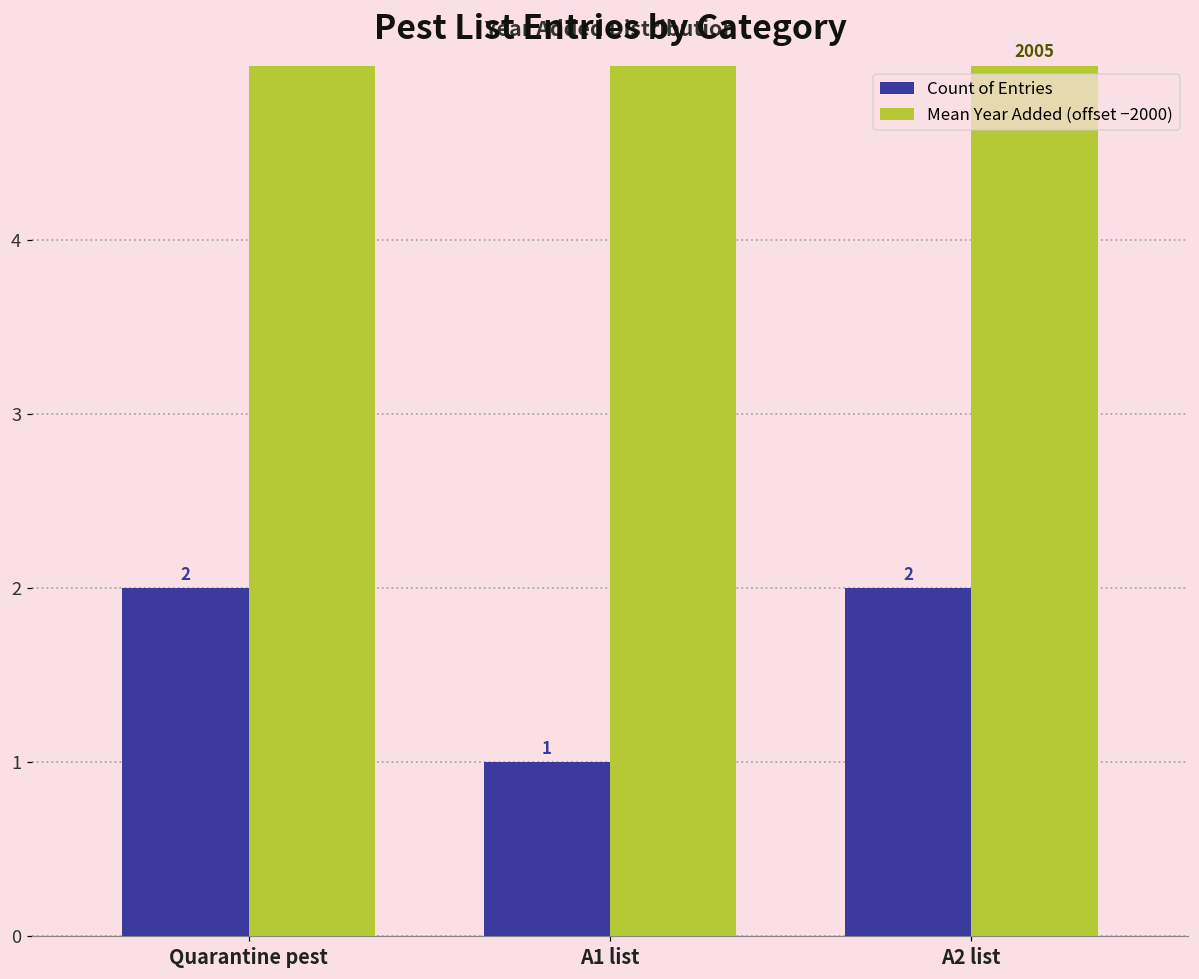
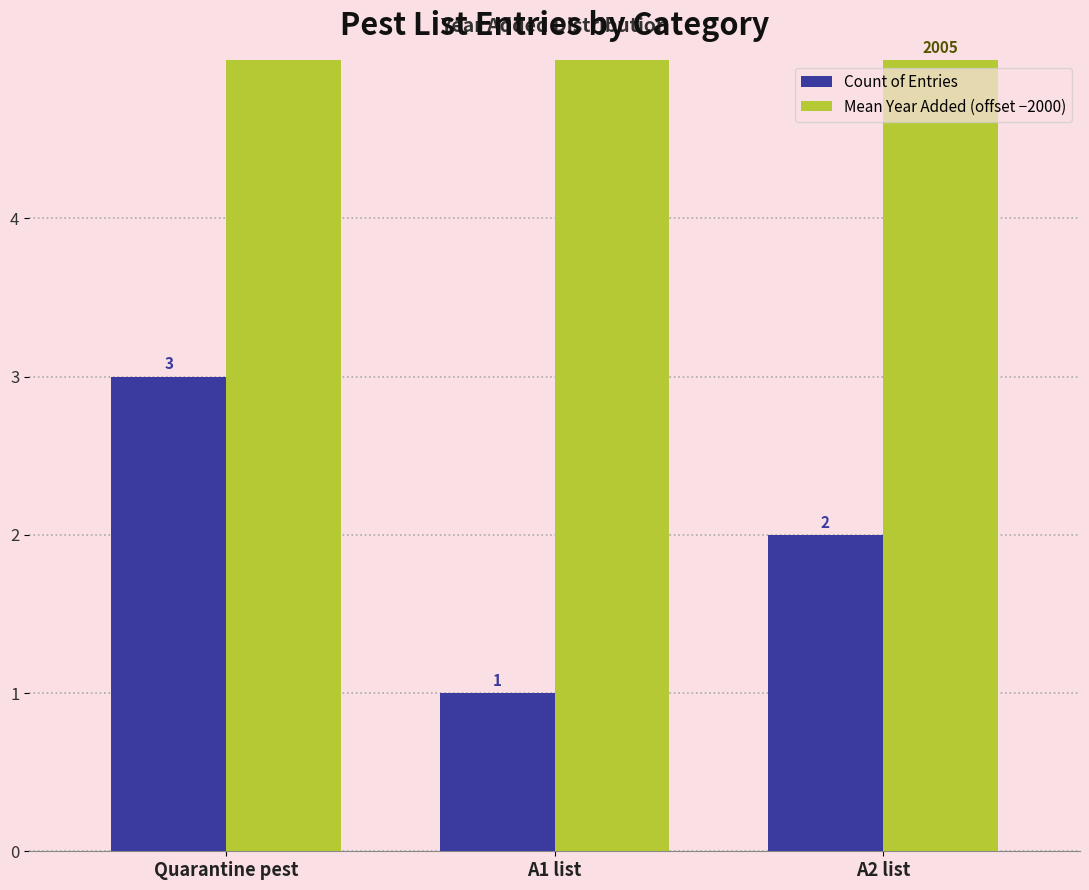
Count of Entries, Quarantine pest: 2 -> 3
